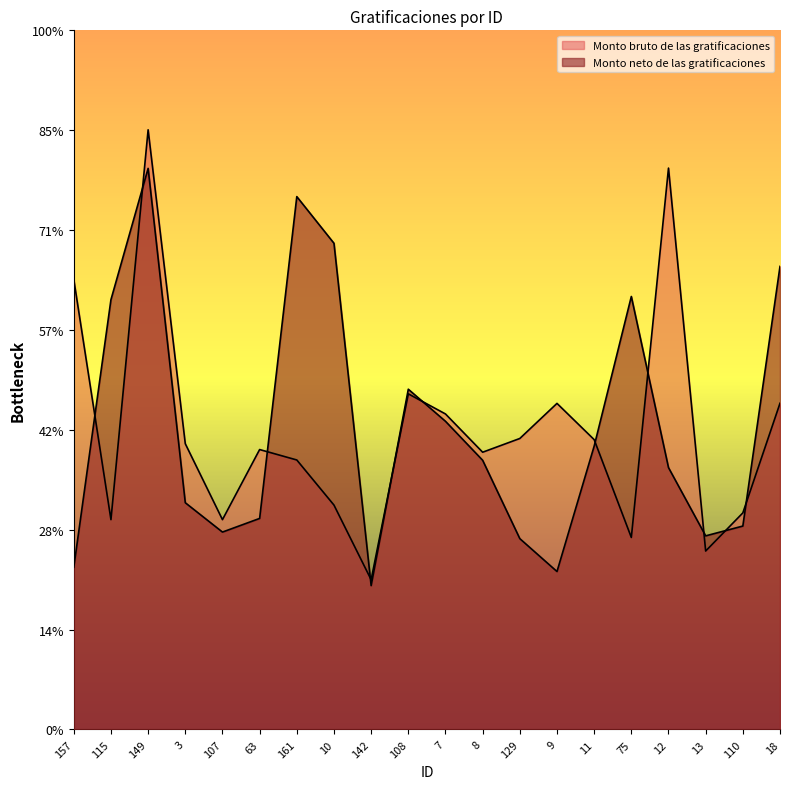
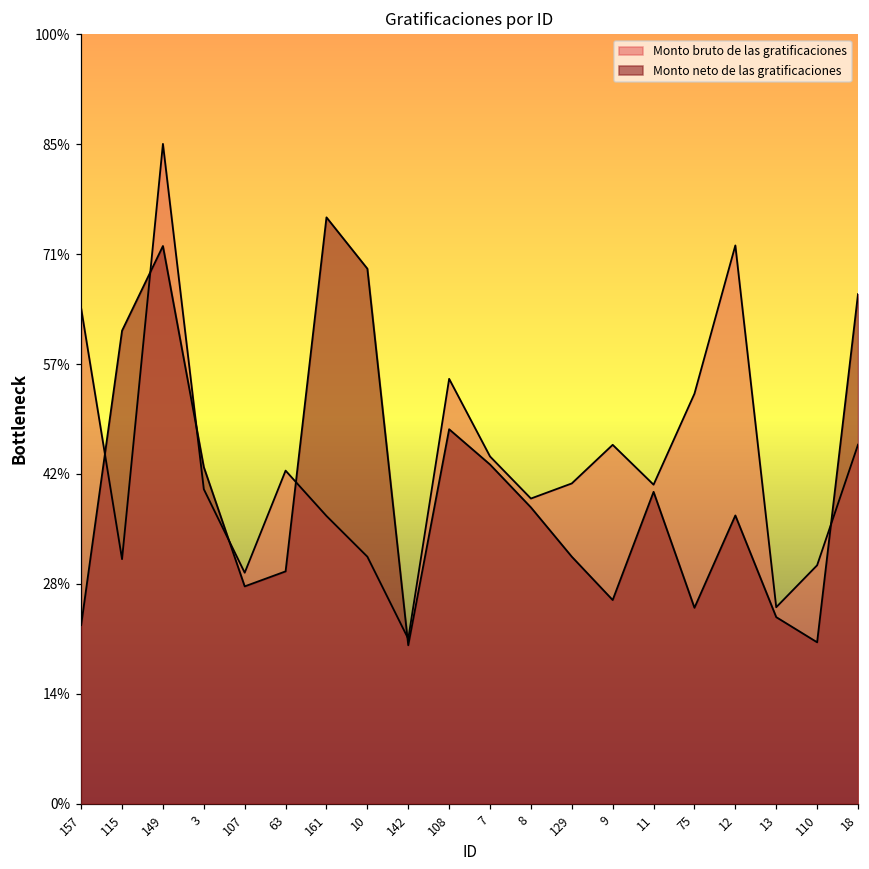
Monto bruto de las gratificaciones, 115: 30% -> 32%
Monto neto de las gratificaciones, 149: 80% -> 72%
Monto neto de las gratificaciones, 3: 32% -> 44%
Monto bruto de las gratificaciones, 63: 40% -> 43%
Monto bruto de las gratificaciones, 161: 39% -> 37%
Monto bruto de las gratificaciones, 108: 48% -> 55%
Monto neto de las gratificaciones, 129: 27% -> 32%
Monto neto de las gratificaciones, 9: 23% -> 26%
Monto bruto de las gratificaciones, 75: 27% -> 53%
Monto neto de las gratificaciones, 75: 62% -> 25%
Monto bruto de las gratificaciones, 12: 80% -> 73%
Monto neto de las gratificaciones, 13: 28% -> 24%
Monto neto de las gratificaciones, 110: 29% -> 21%
